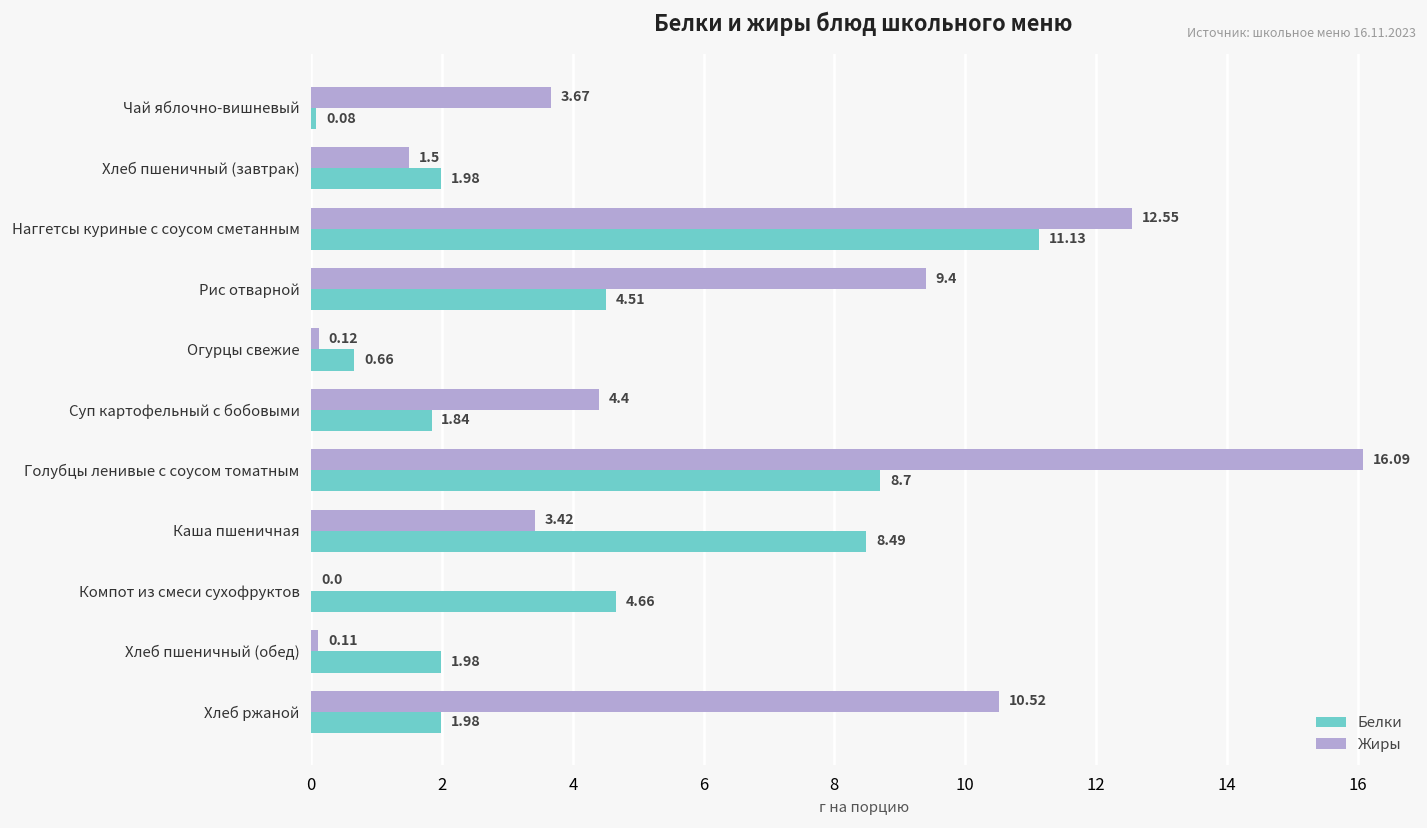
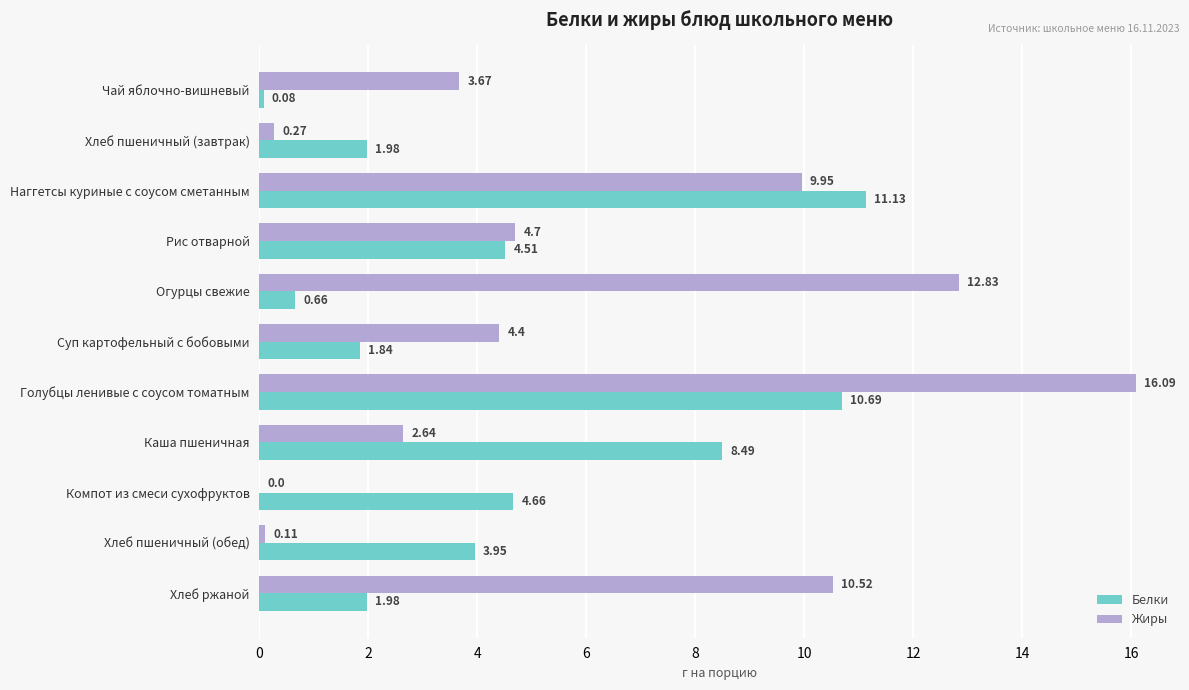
Жиры, Хлеб пшеничный (завтрак): 1.5 -> 0.27
Жиры, Наггетсы куриные с соусом сметанным: 12.55 -> 9.95
Жиры, Рис отварной: 9.4 -> 4.7
Жиры, Огурцы свежие: 0.12 -> 12.83
Белки, Голубцы ленивые с соусом томатным: 8.7 -> 10.69
Жиры, Каша пшеничная: 3.42 -> 2.64
Белки, Хлеб пшеничный (обед): 1.98 -> 3.95
